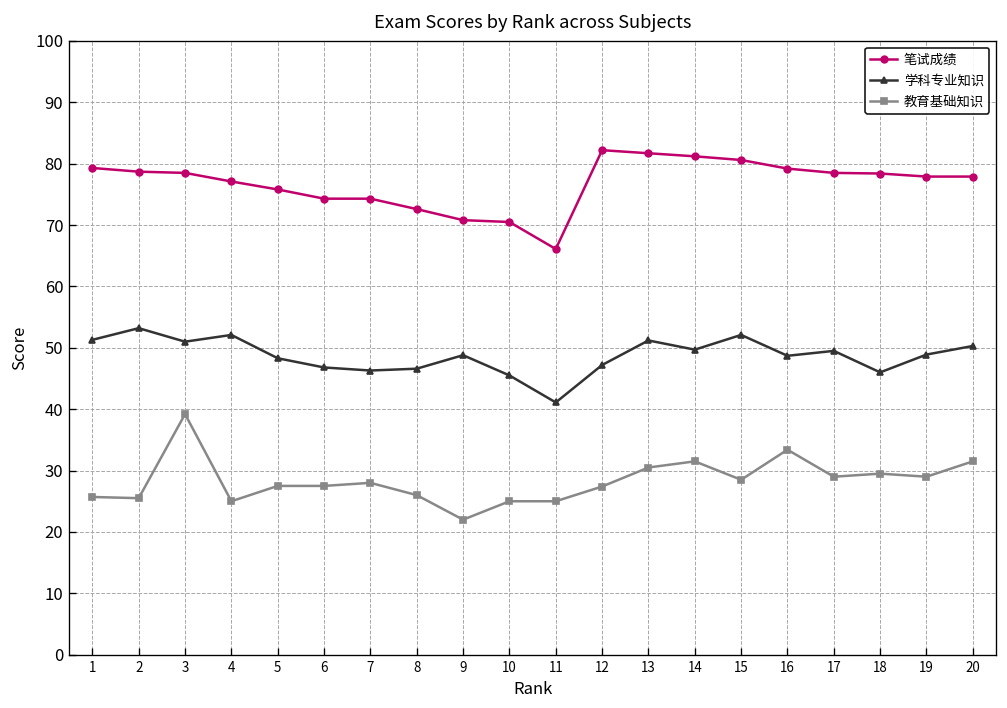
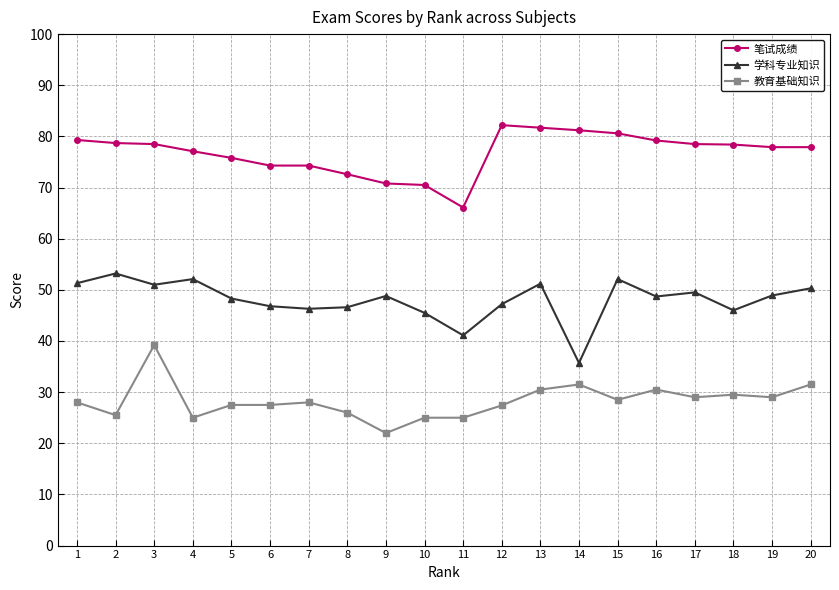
教育基础知识, 1: 26 -> 28
学科专业知识, 14: 50 -> 36
教育基础知识, 16: 33 -> 31
